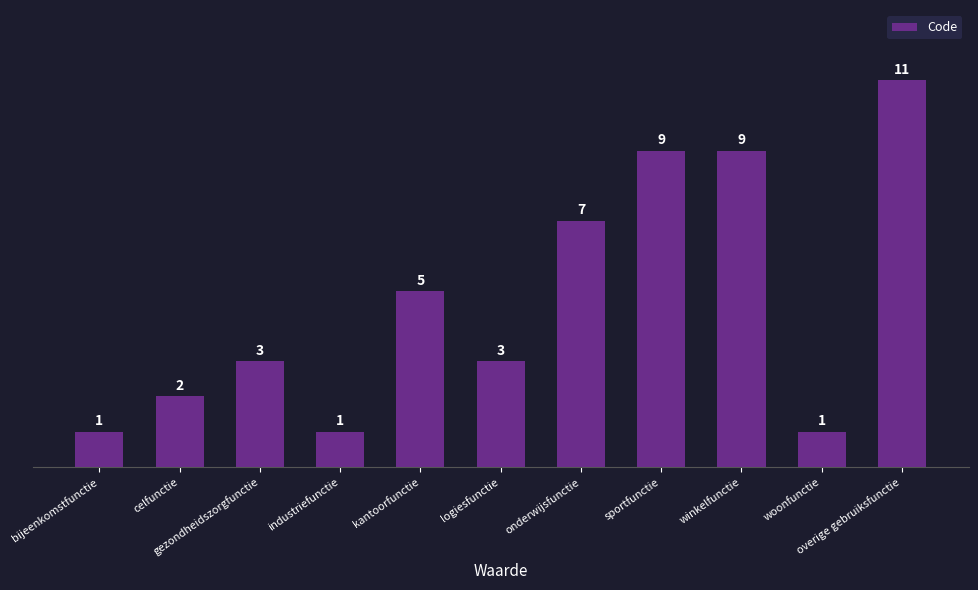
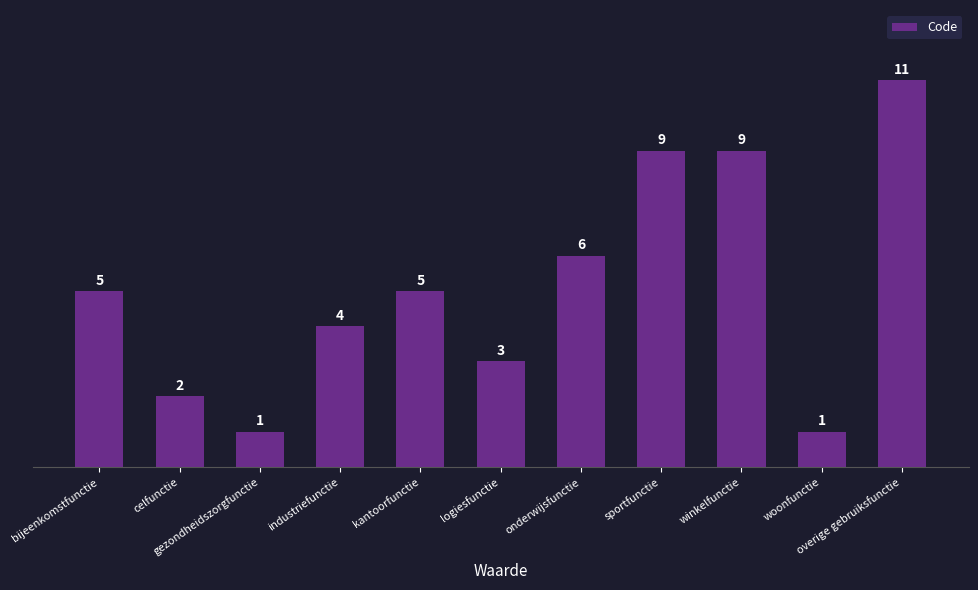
bijeenkomstfunctie: 1 -> 5
gezondheidszorgfunctie: 3 -> 1
industriefunctie: 1 -> 4
onderwijsfunctie: 7 -> 6
